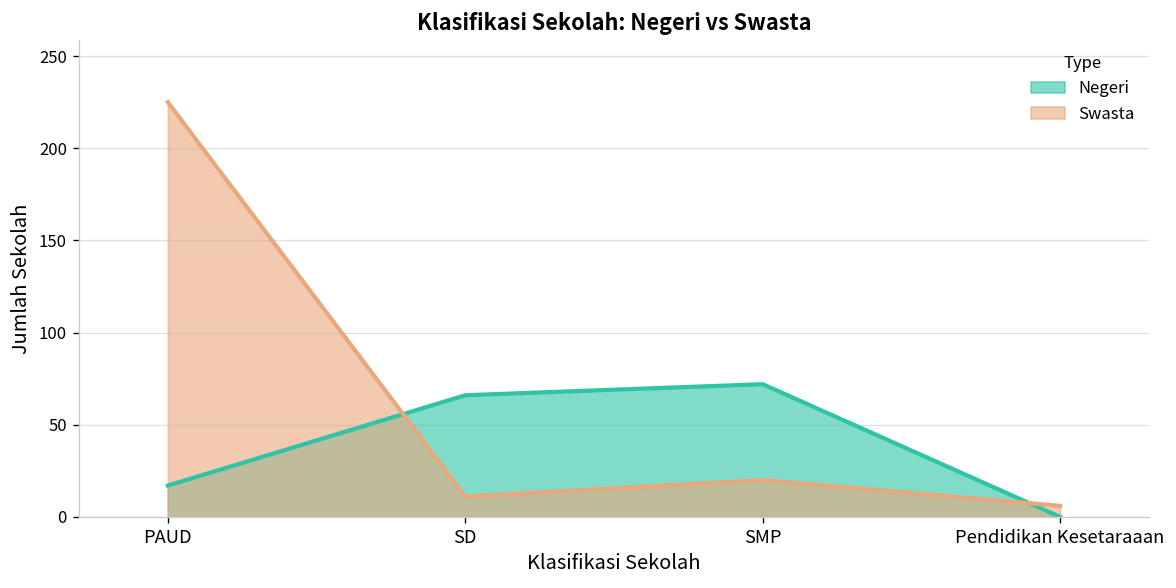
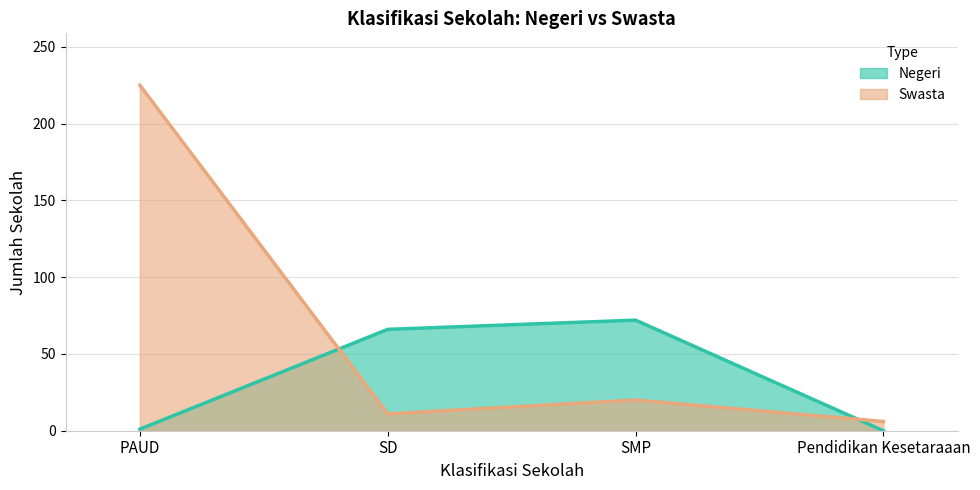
Negeri, PAUD: 17 -> 1
